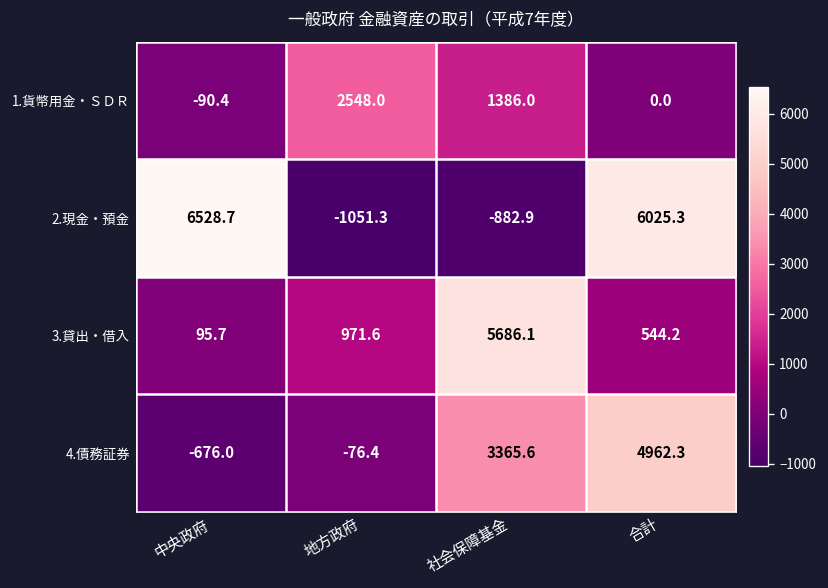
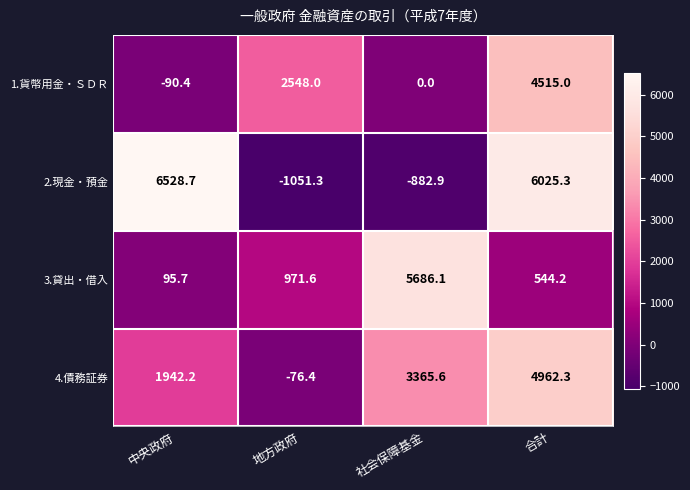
1.貨幣用金・ＳＤＲ, 社会保障基金: 1386.0 -> 0.0
1.貨幣用金・ＳＤＲ, 合計: 0.0 -> 4515.0
4.債務証券, 中央政府: -676.0 -> 1942.2
